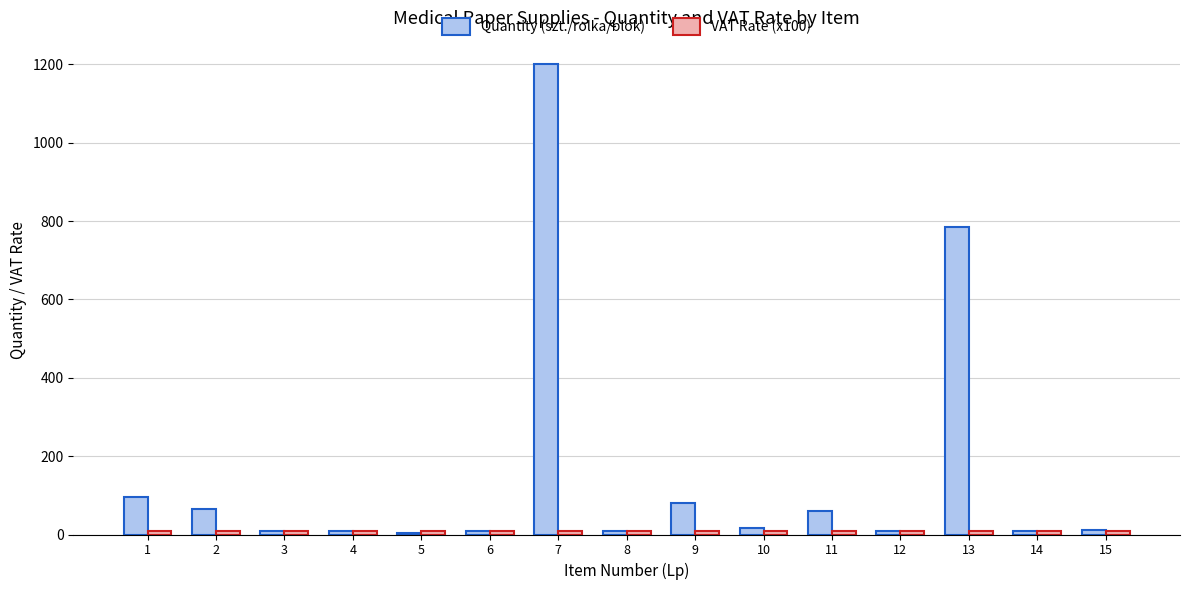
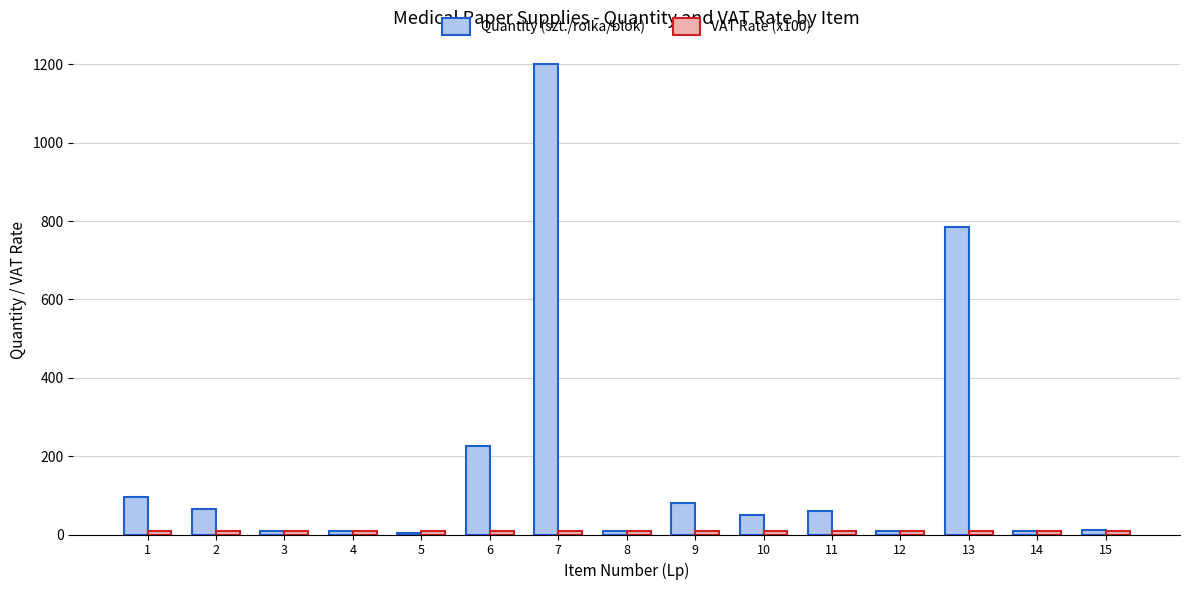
Quantity (szt./rolka/blok), 6: 10 -> 230
Quantity (szt./rolka/blok), 10: 20 -> 50
